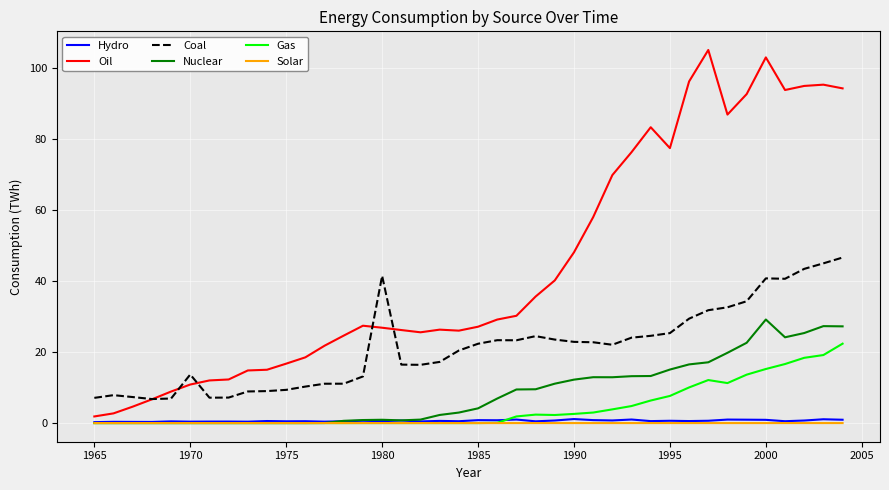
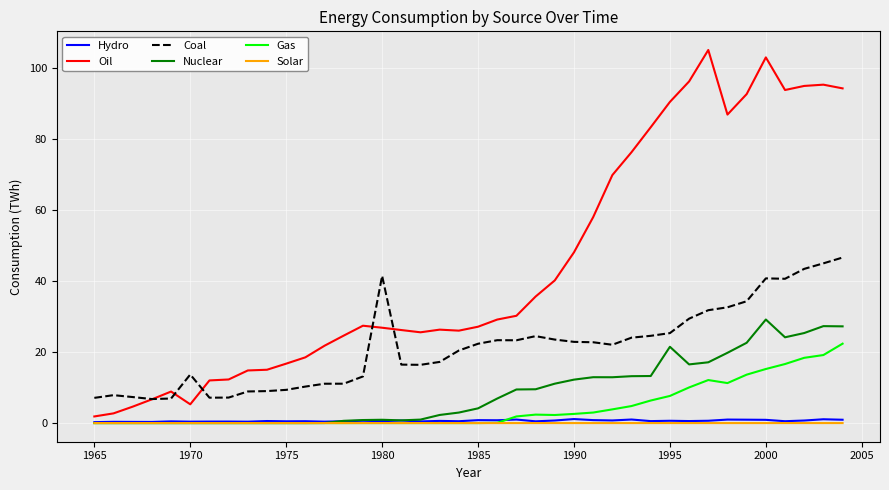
Oil, 1970: 11 -> 5
Oil, 1995: 78 -> 91
Nuclear, 1995: 15 -> 22
